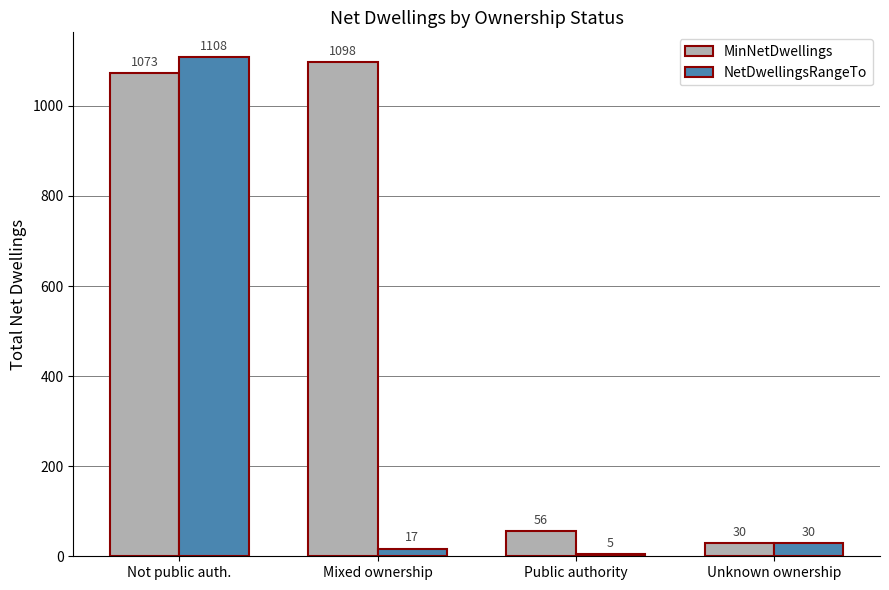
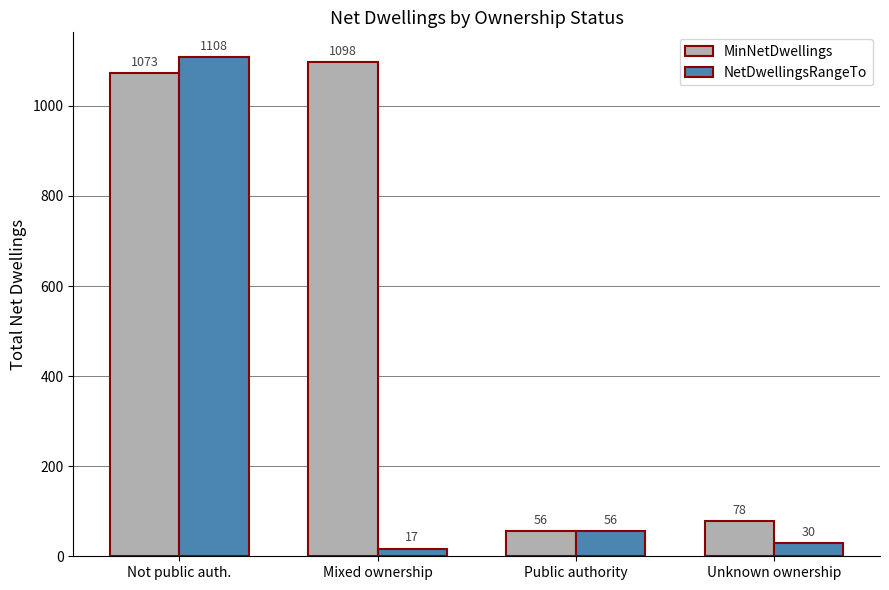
NetDwellingsRangeTo, Public authority: 5 -> 56
MinNetDwellings, Unknown ownership: 30 -> 78
